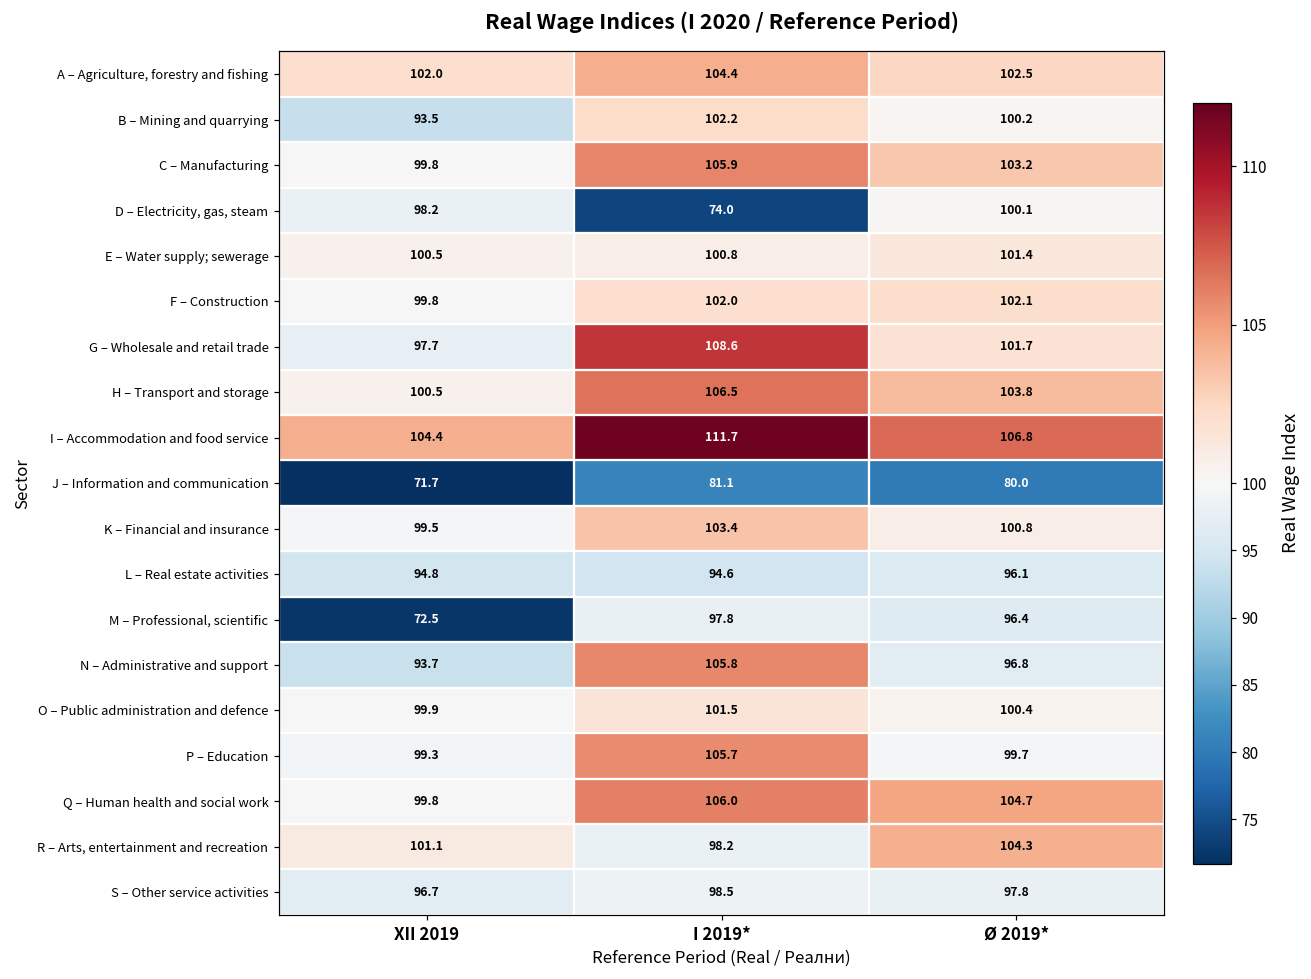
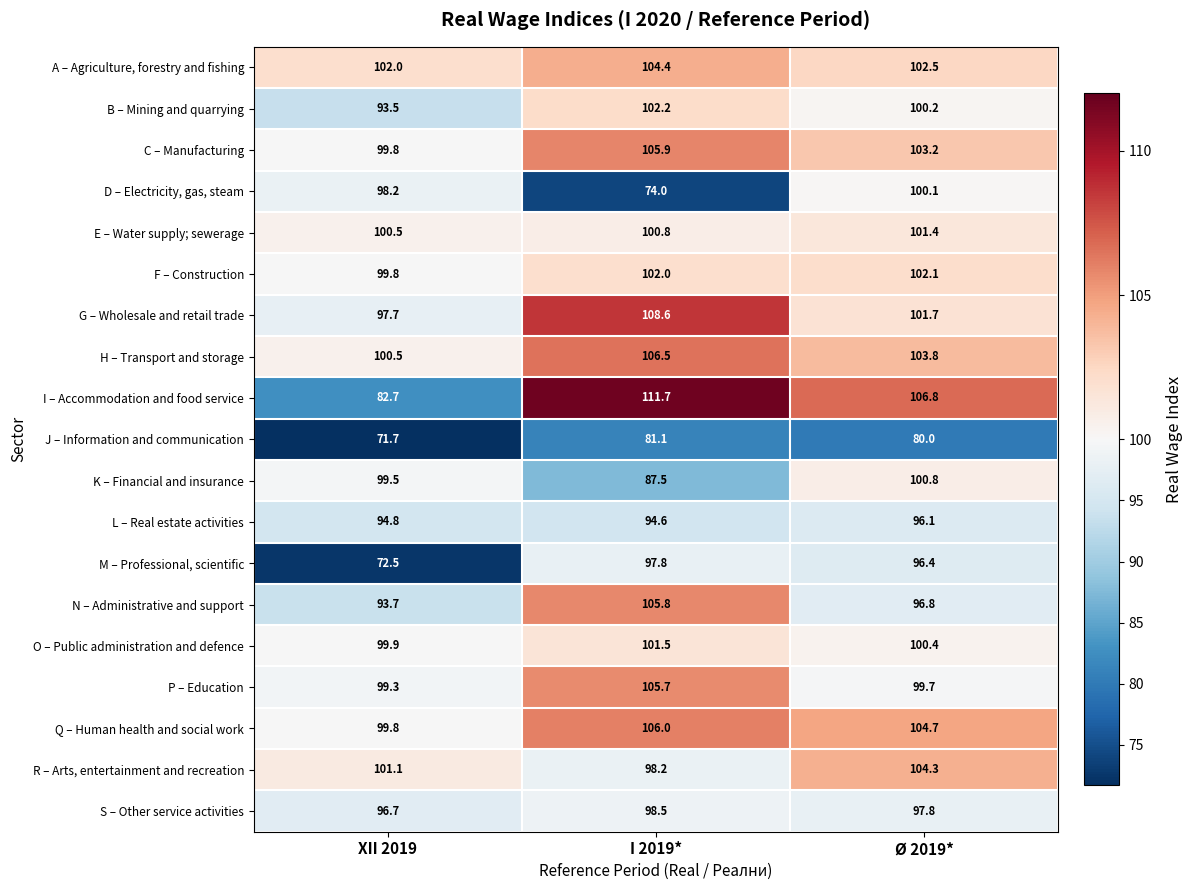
I – Accommodation and food service, XII 2019: 104.4 -> 82.7
K – Financial and insurance, I 2019*: 103.4 -> 87.5
